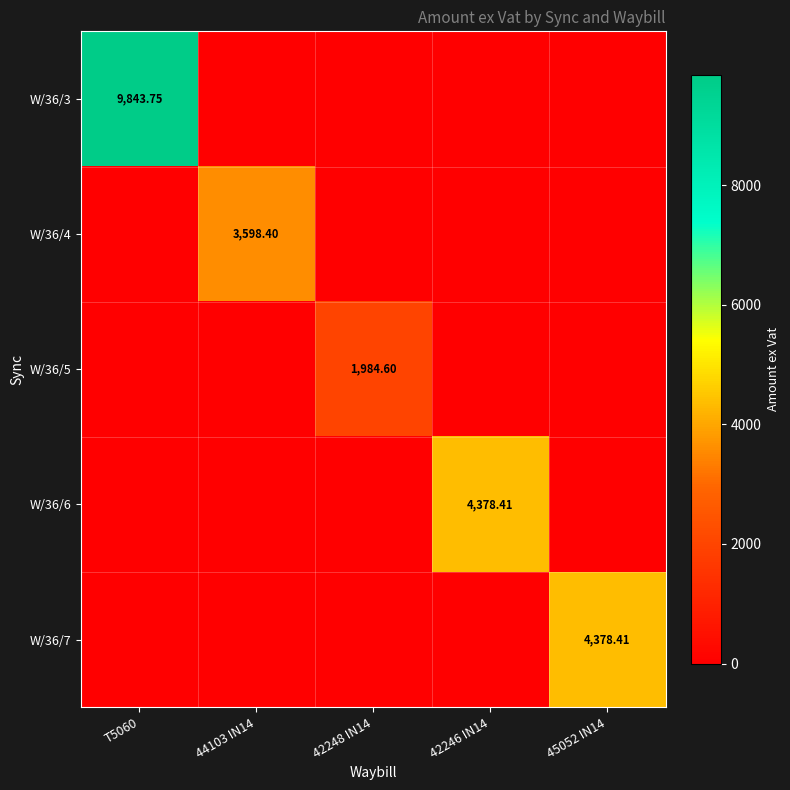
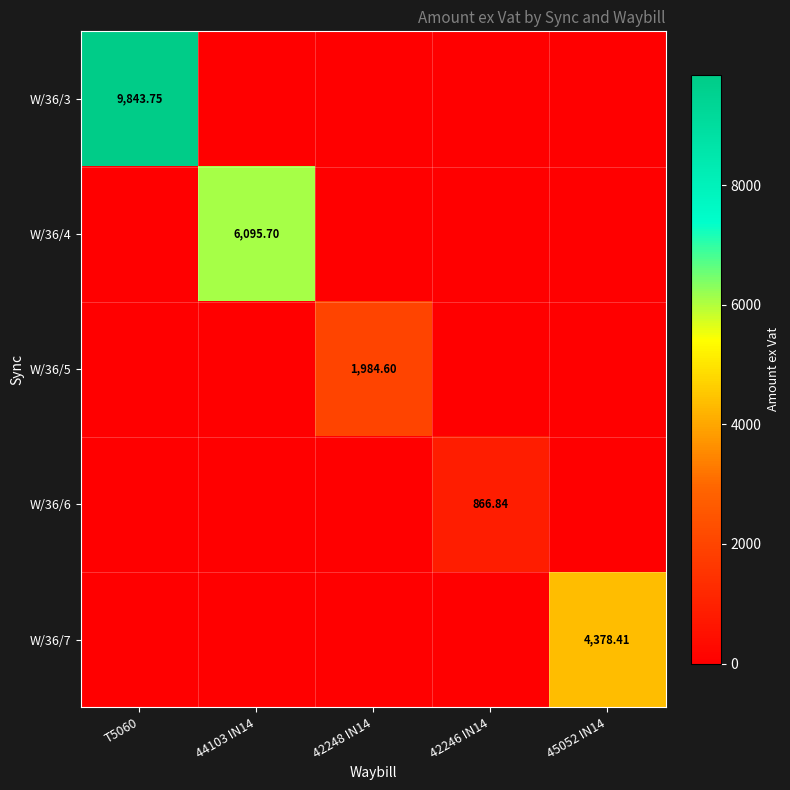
W/36/4, 44103 IN14: 3,598.40 -> 6,095.70
W/36/6, 42246 IN14: 4,378.41 -> 866.84
